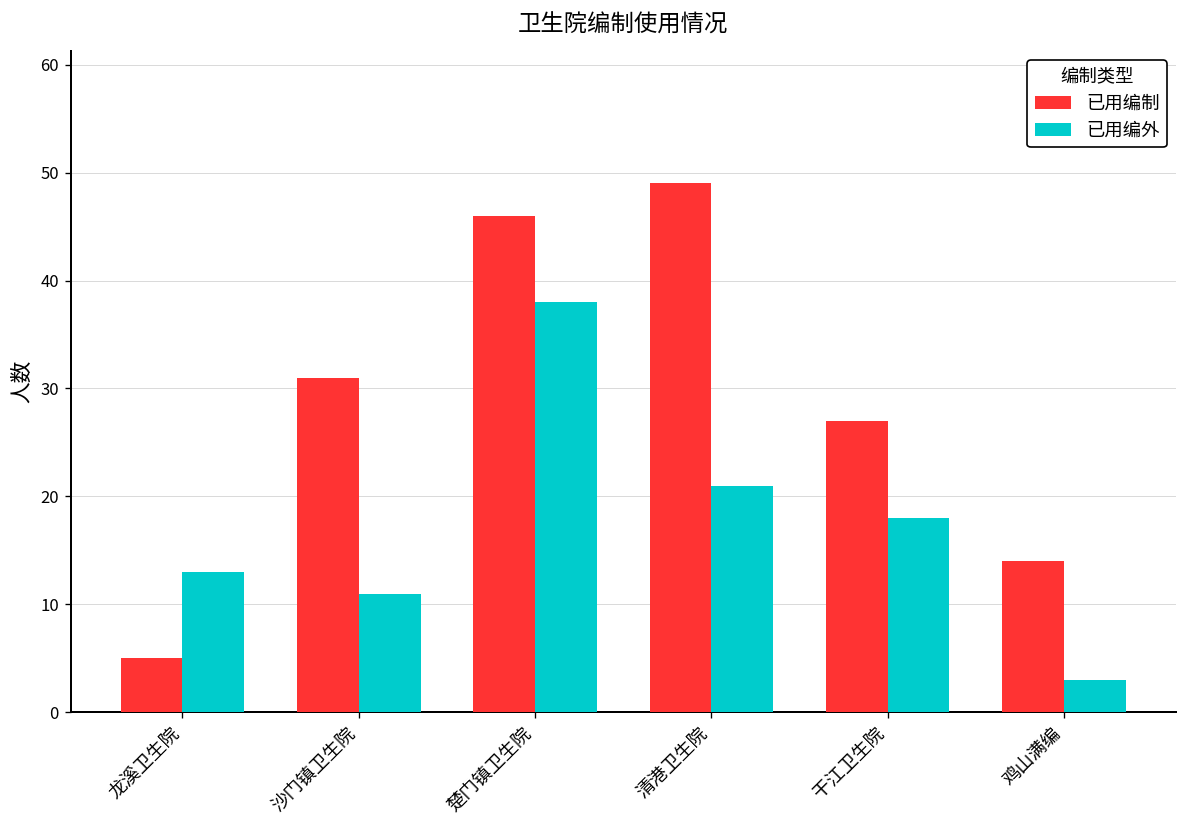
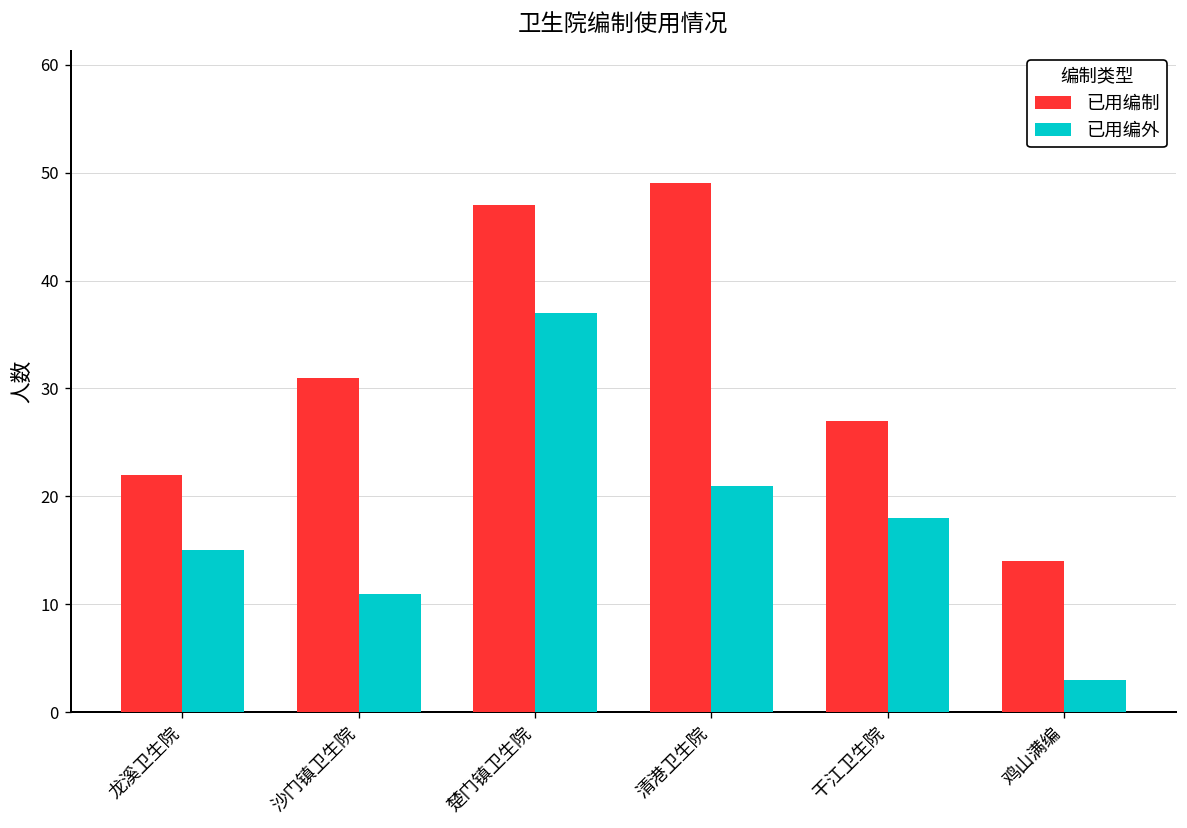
已用编制, 龙溪卫生院: 5 -> 22
已用编外, 龙溪卫生院: 13 -> 15
已用编制, 楚门镇卫生院: 46 -> 47
已用编外, 楚门镇卫生院: 38 -> 37
